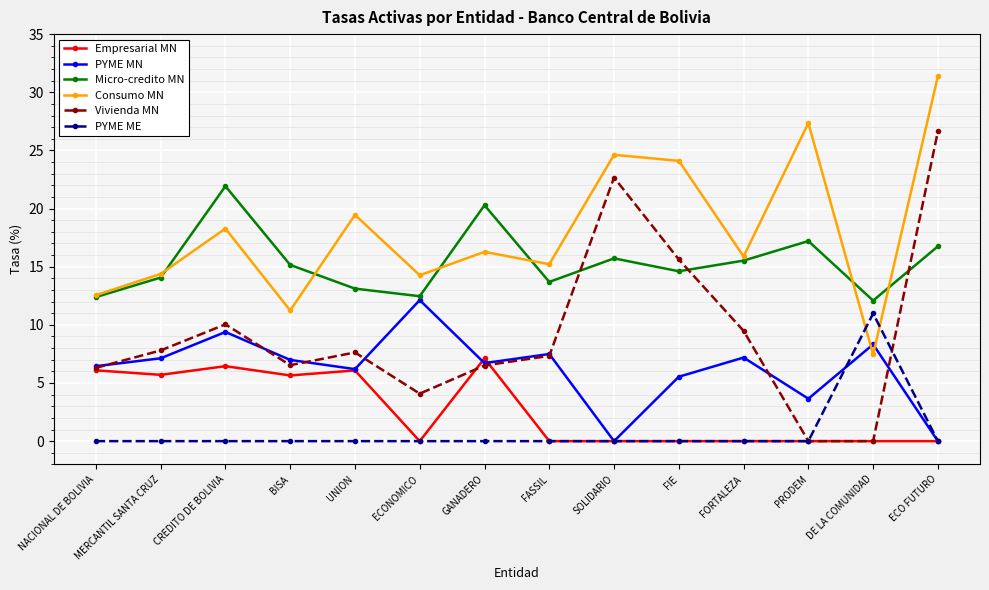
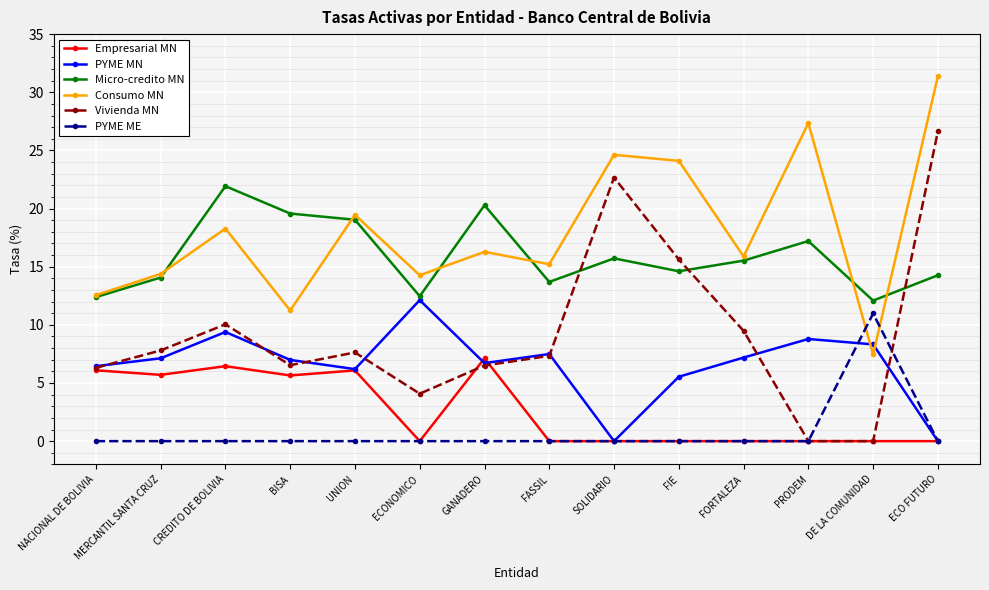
Micro-credito MN, BISA: 15.2 -> 19.6
Micro-credito MN, UNION: 13.1 -> 19.0
PYME MN, PRODEM: 3.6 -> 8.8
Micro-credito MN, ECO FUTURO: 16.8 -> 14.3
